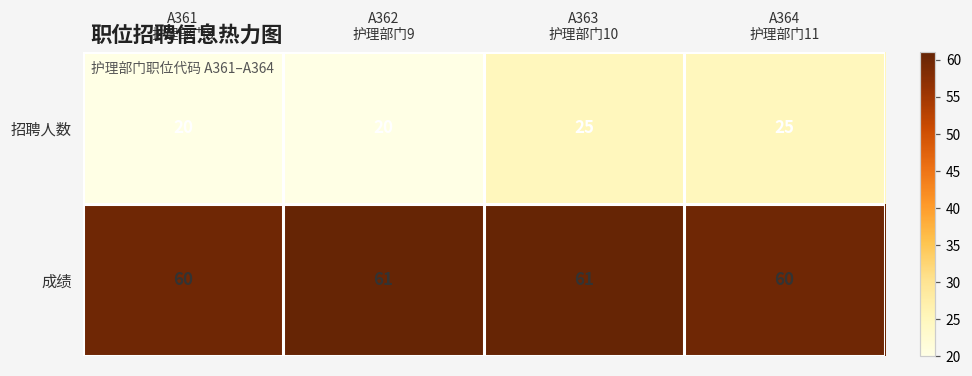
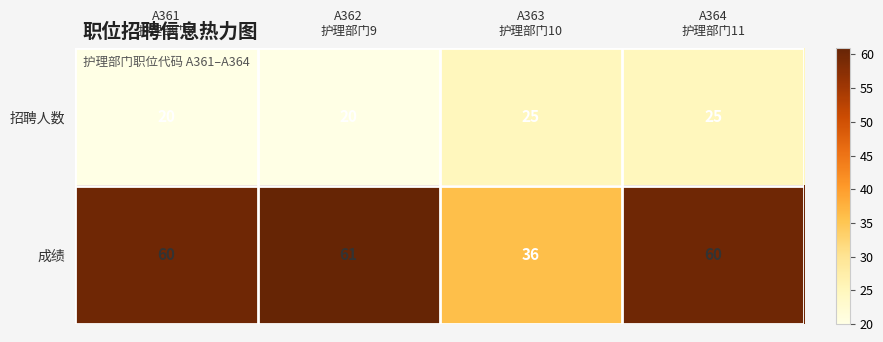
成绩, A363 护理部门10: 61 -> 36
